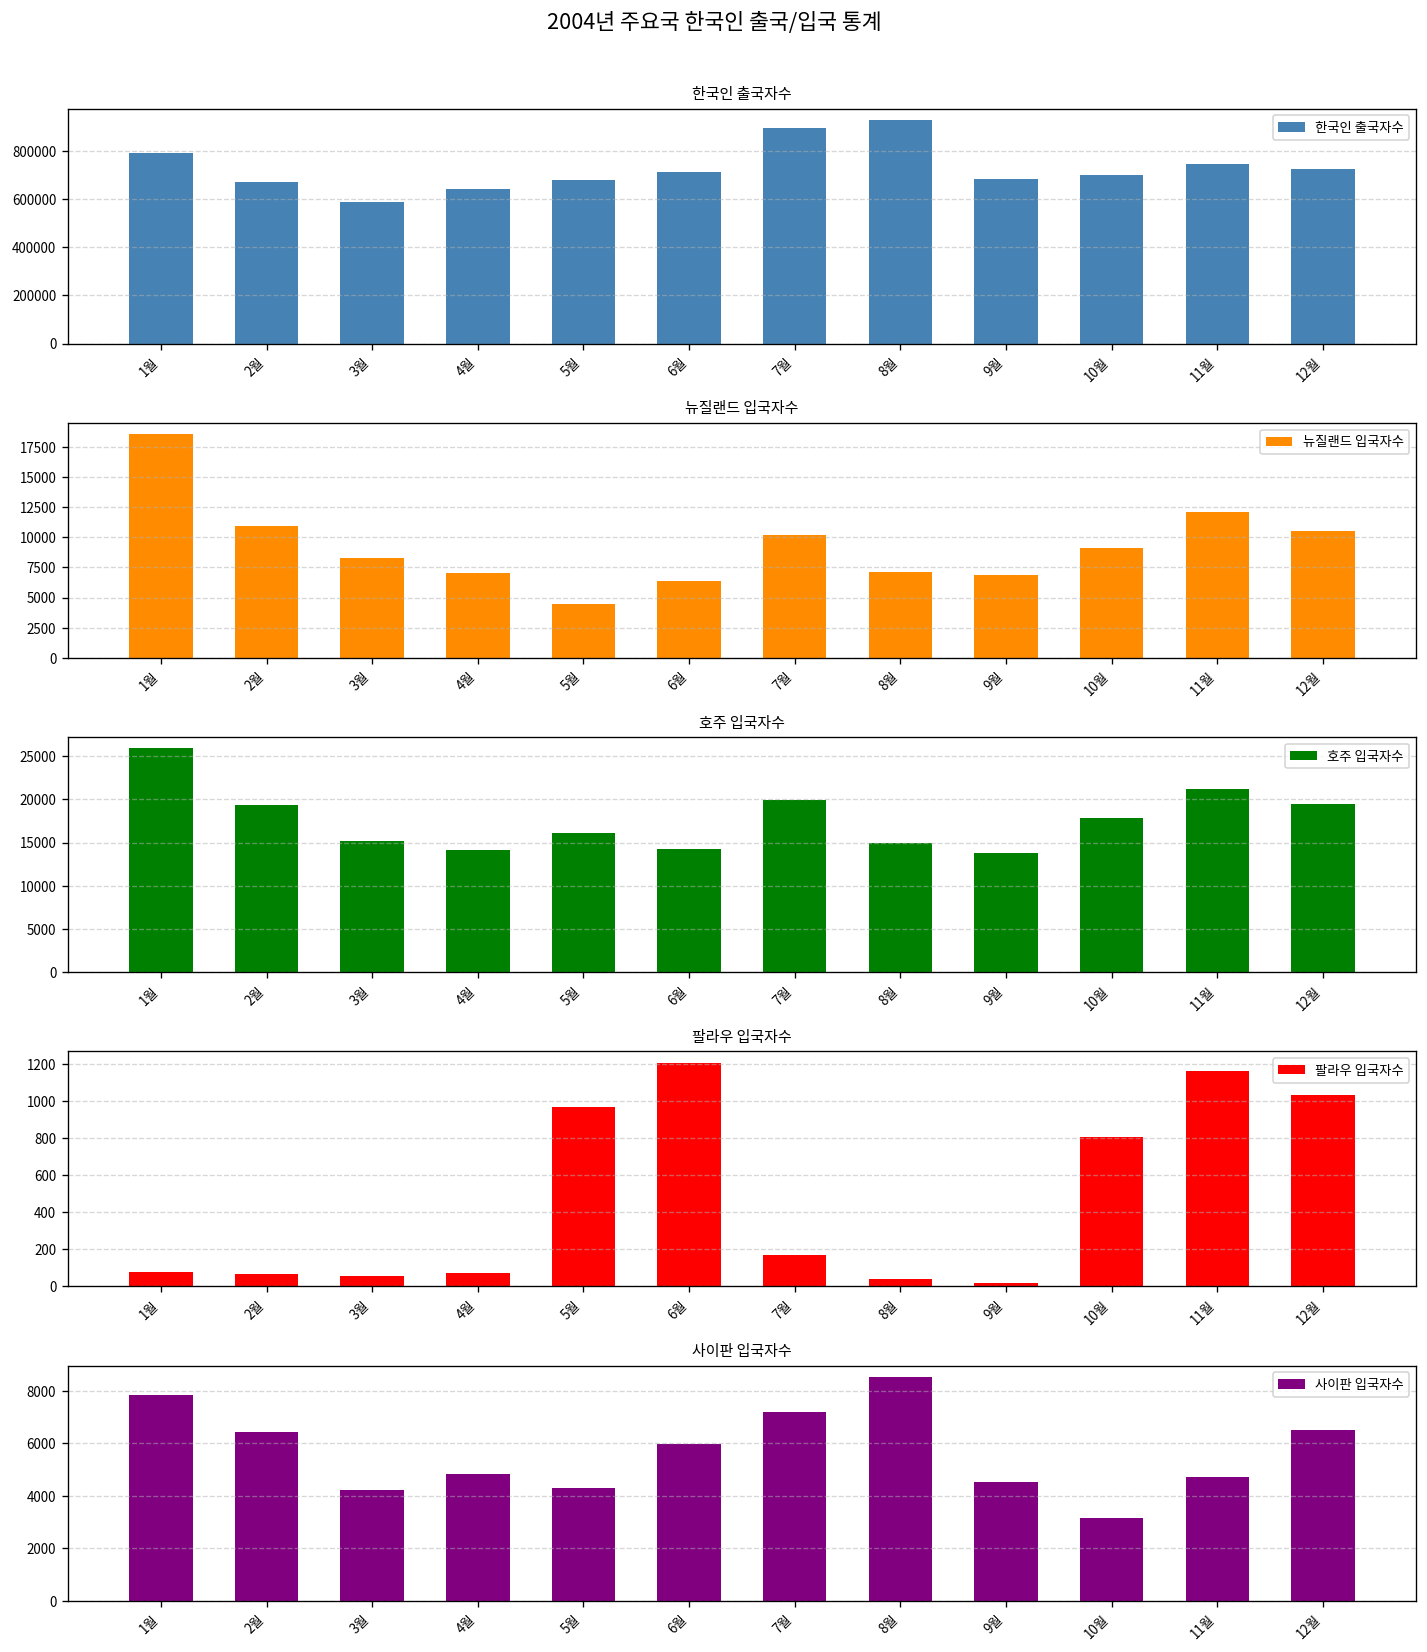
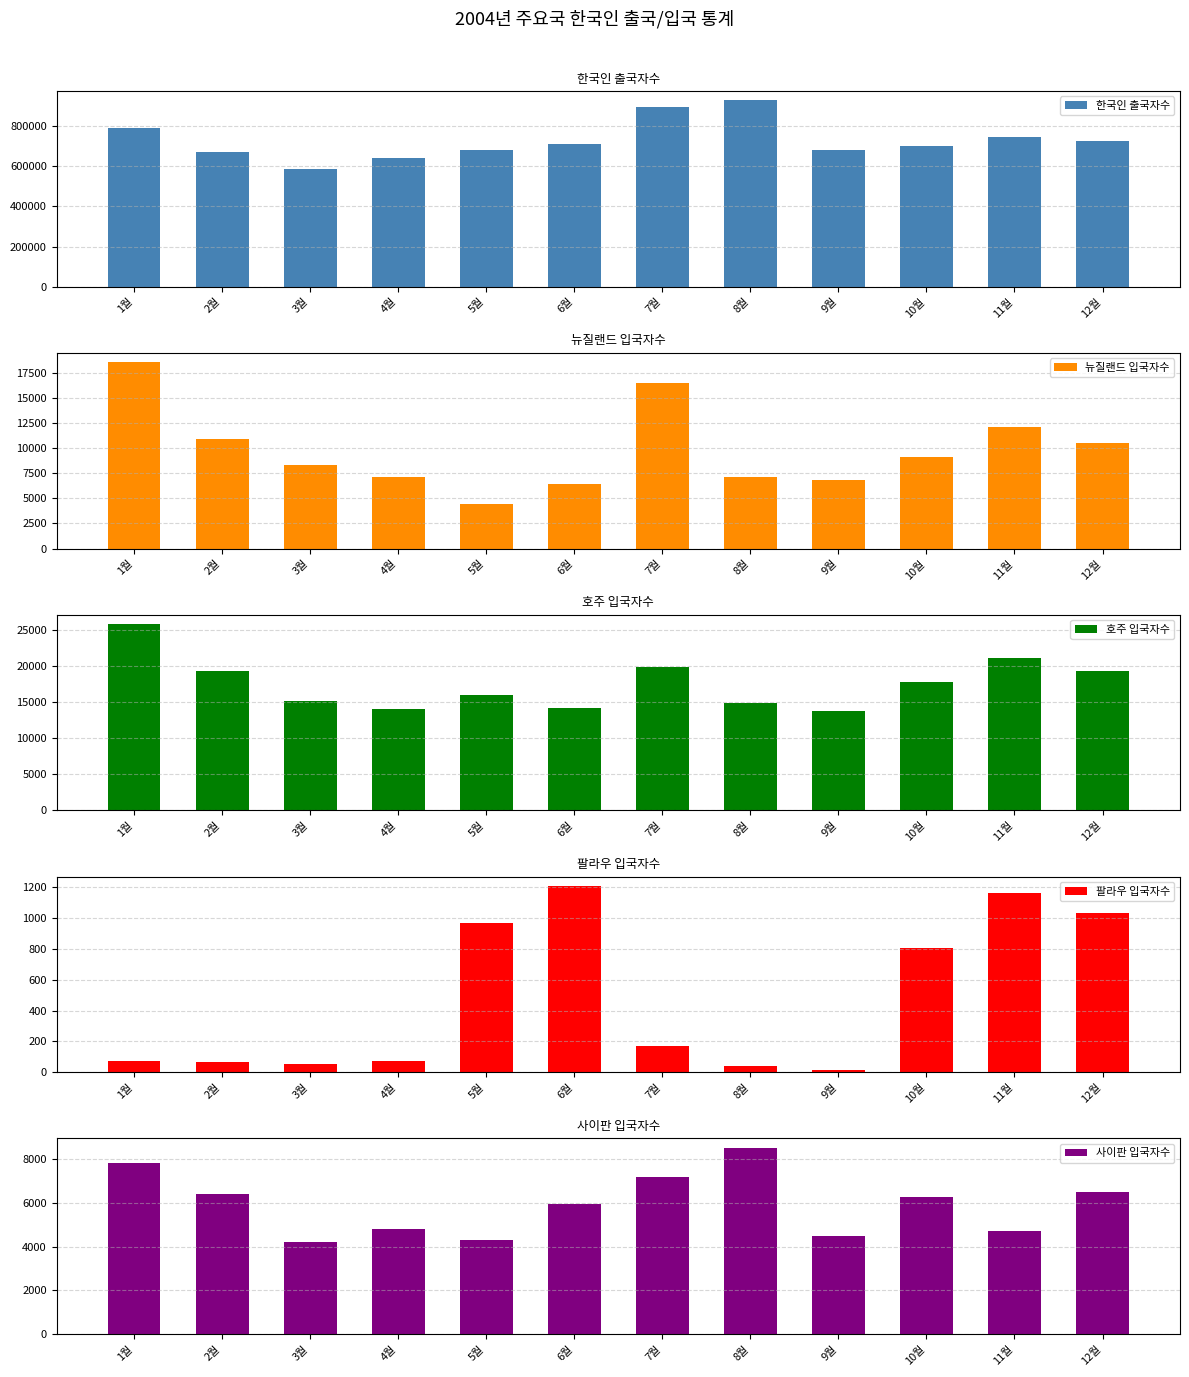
뉴질랜드 입국자수, 7월: 10200 -> 16500
사이판 입국자수, 10월: 3200 -> 6300
